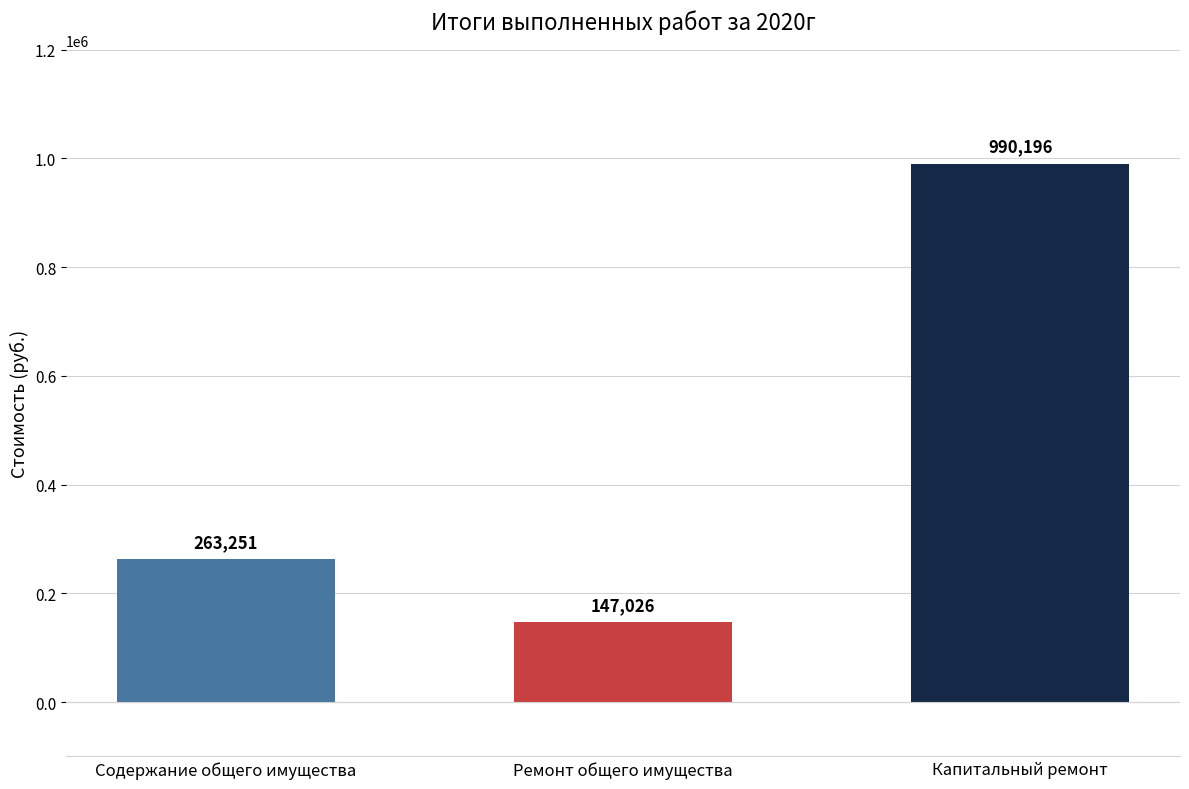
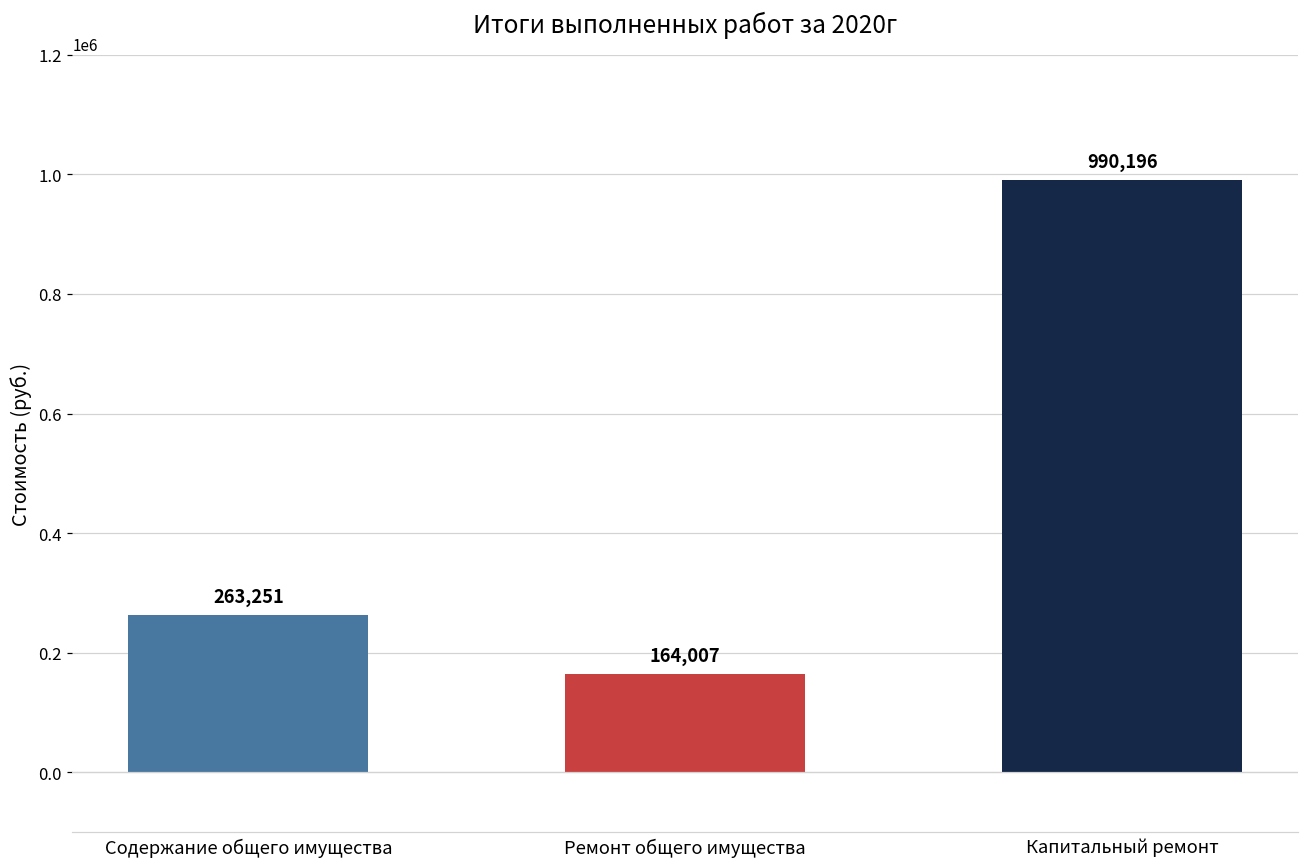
Ремонт общего имущества: 147,026 -> 164,007
